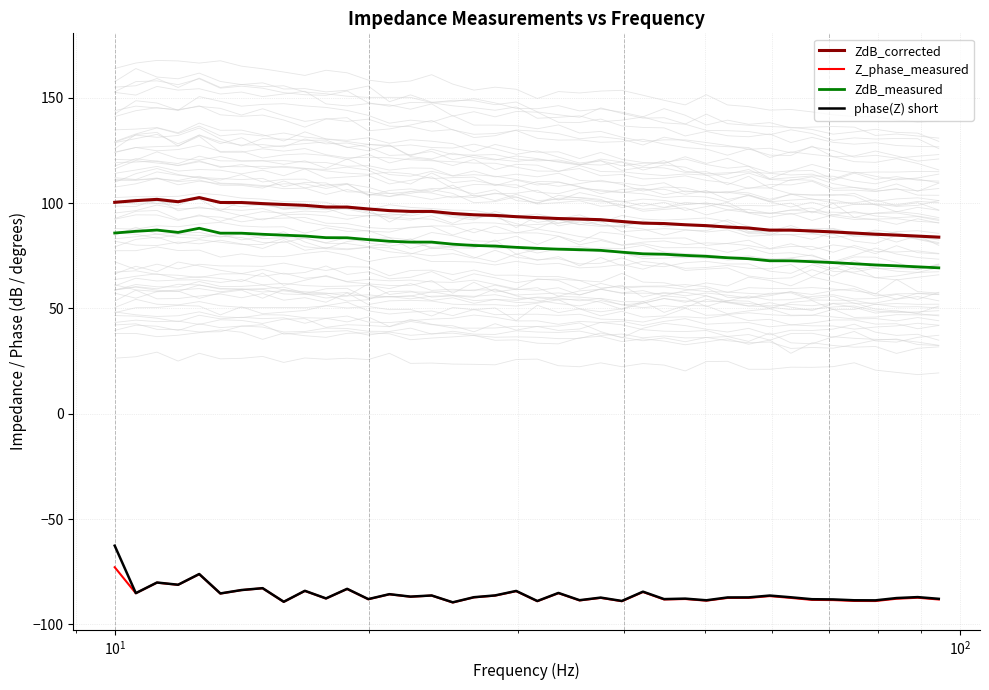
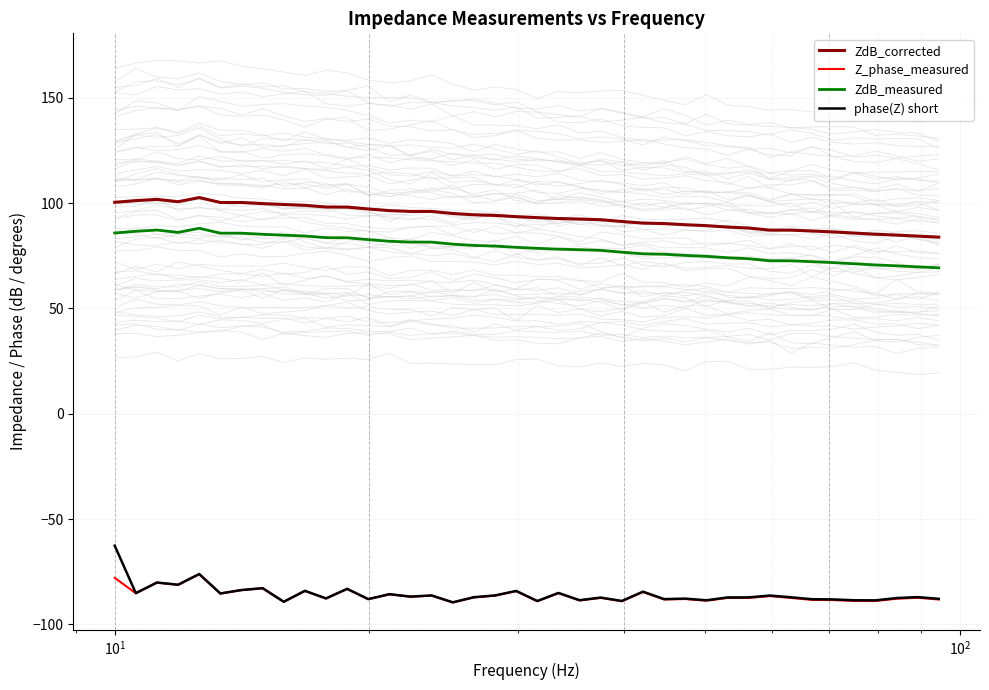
Z_phase_measured, 10^1: -73 -> -78
